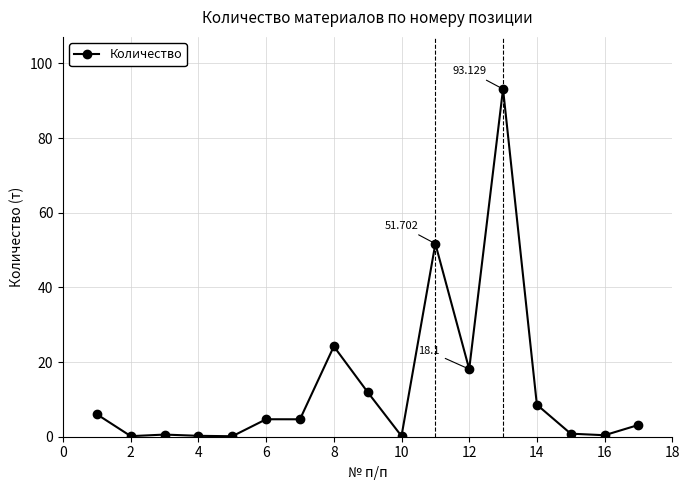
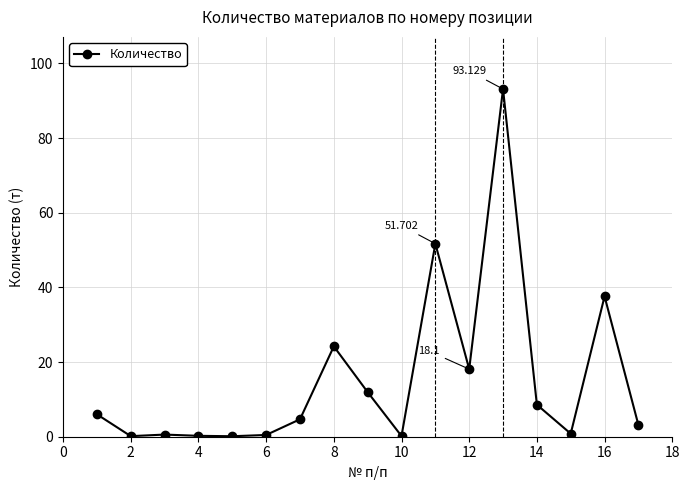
6: 5 -> 0
16: 0 -> 38
